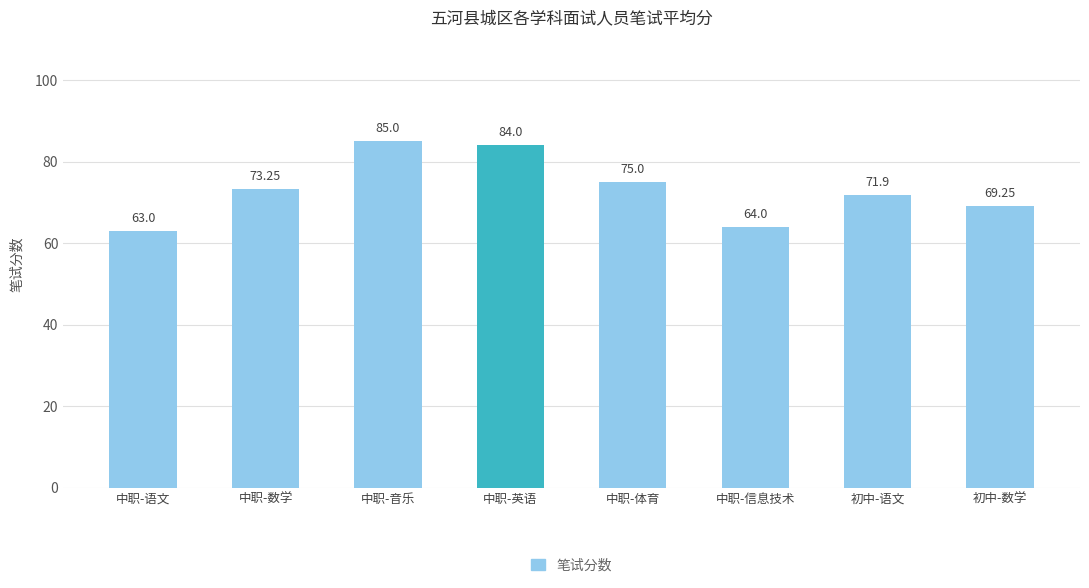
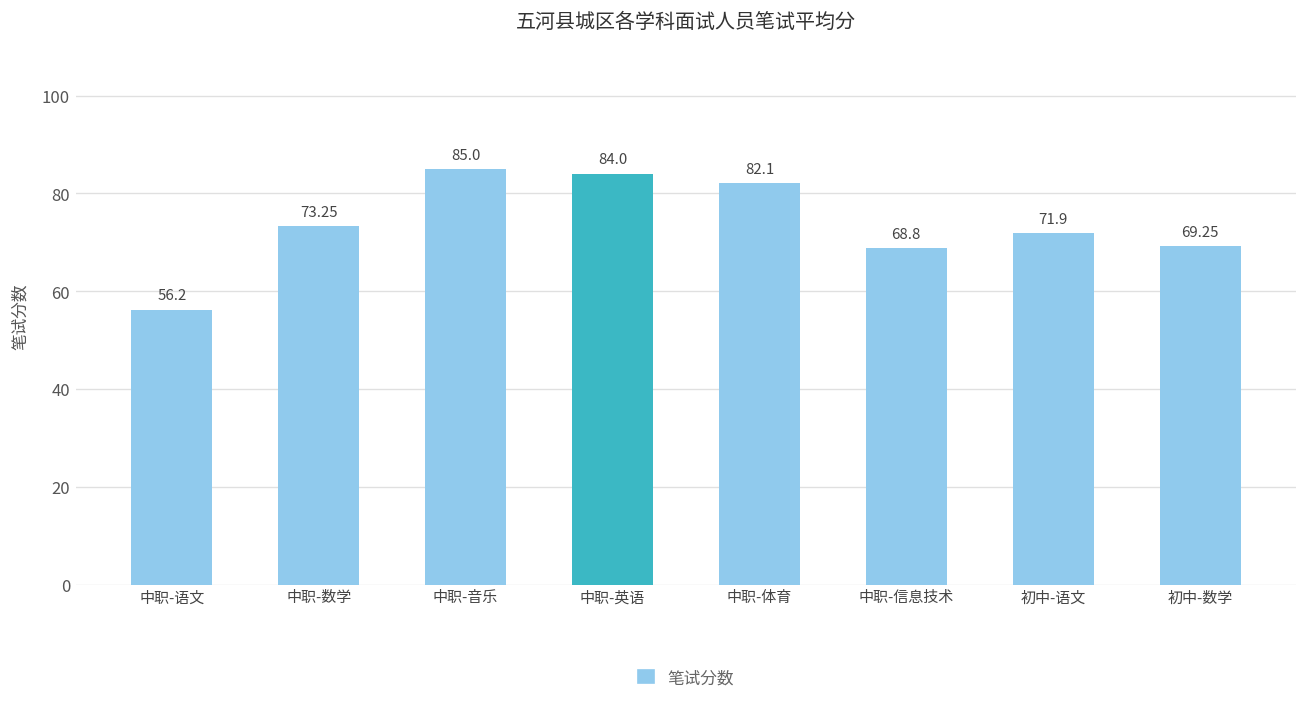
中职-语文: 63.0 -> 56.2
中职-体育: 75.0 -> 82.1
中职-信息技术: 64.0 -> 68.8
